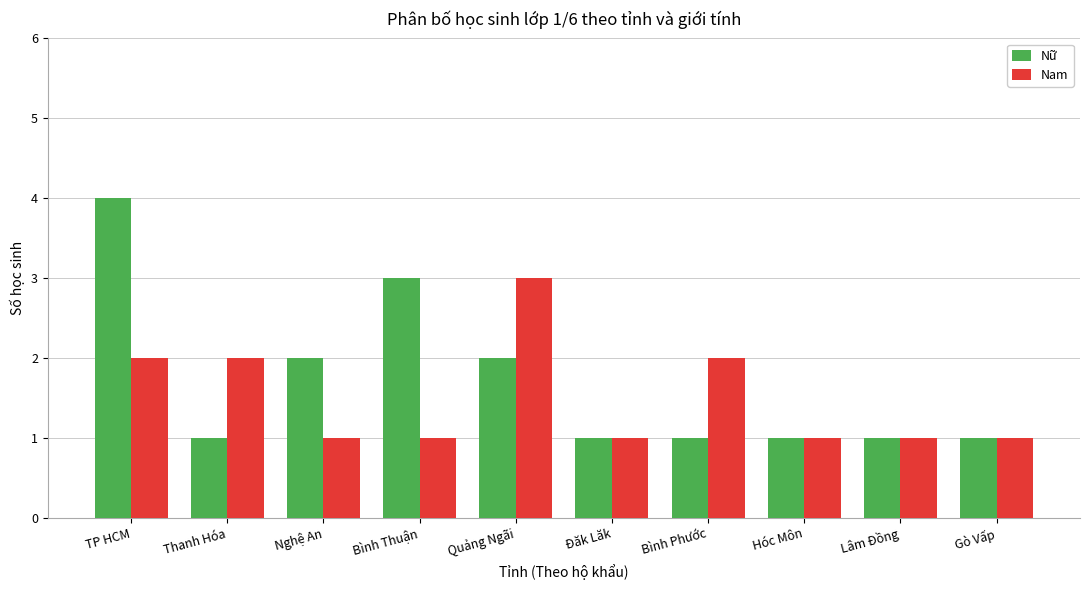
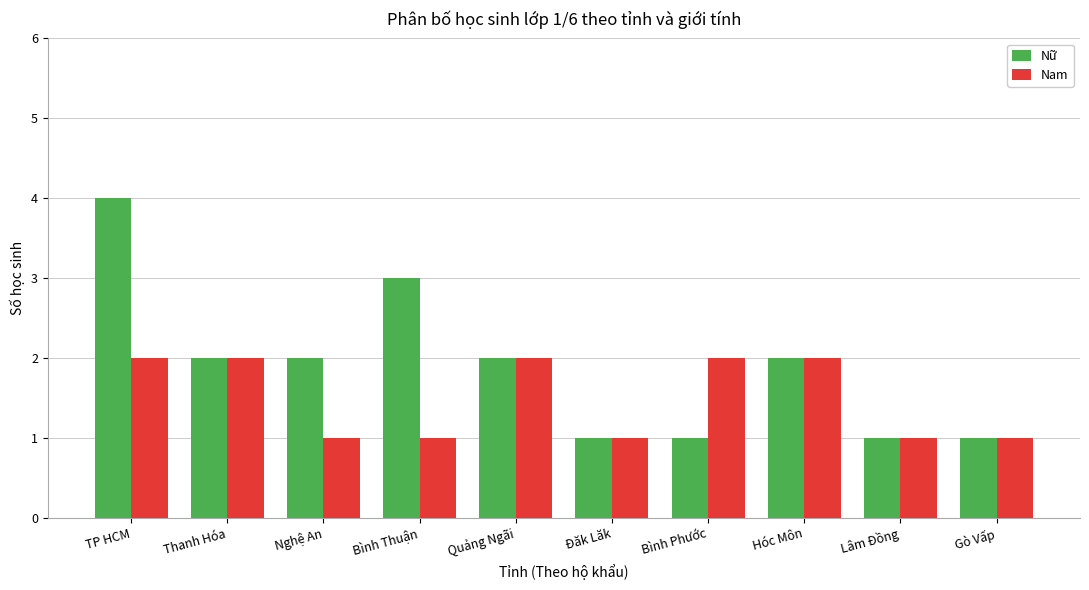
Nữ, Thanh Hóa: 1 -> 2
Nam, Quảng Ngãi: 3 -> 2
Nữ, Hóc Môn: 1 -> 2
Nam, Hóc Môn: 1 -> 2
